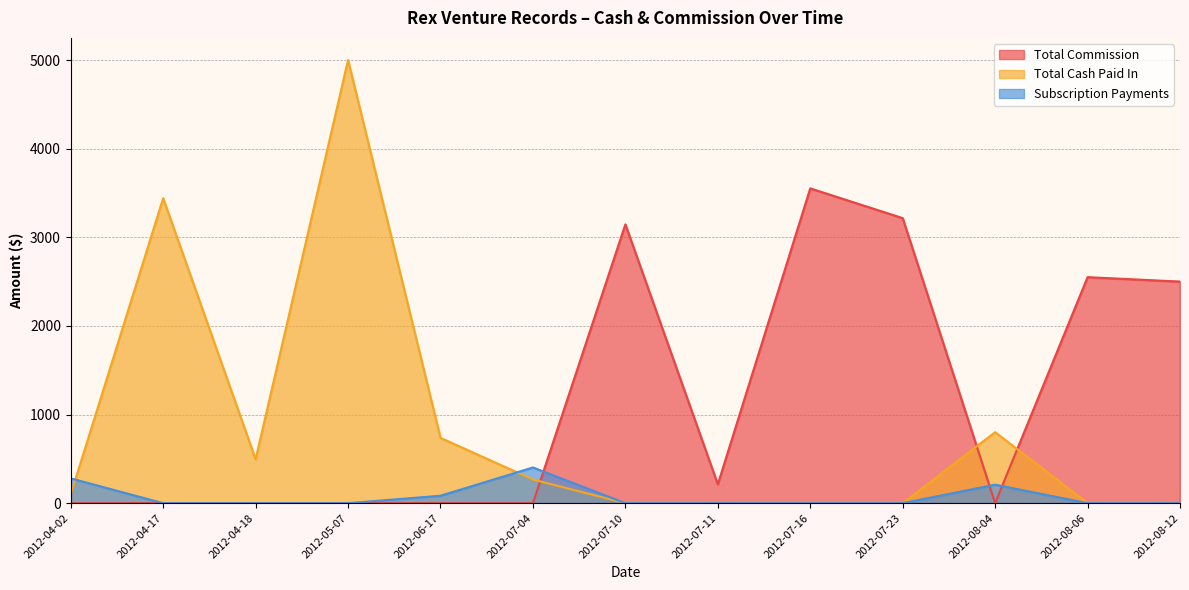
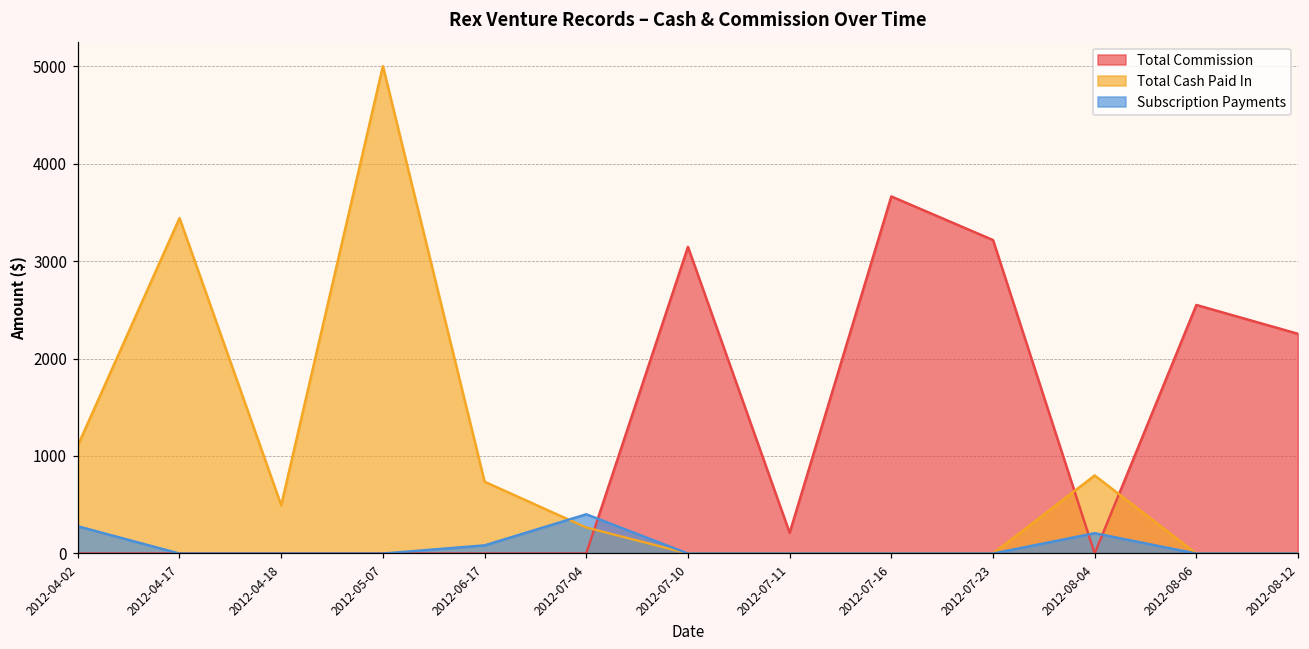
Total Cash Paid In, 2012-04-02: 100 -> 1100
Total Commission, 2012-07-16: 3600 -> 3700
Total Commission, 2012-08-12: 2500 -> 2300
